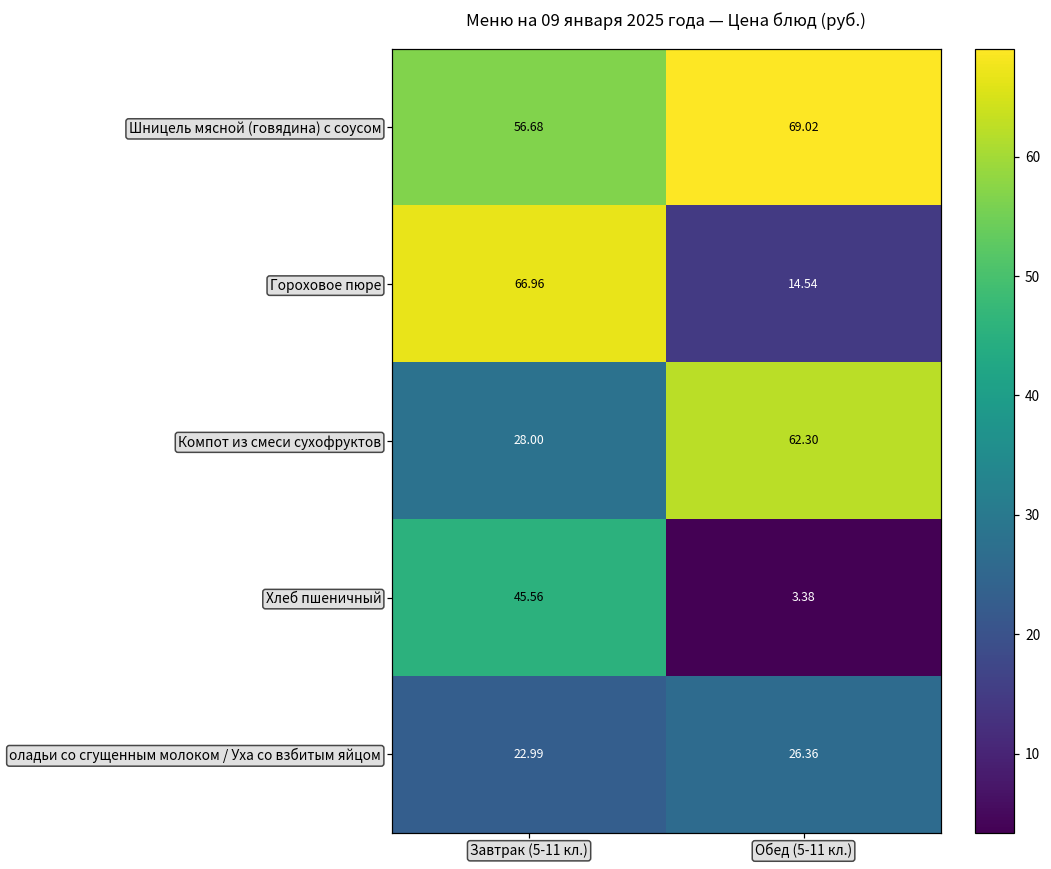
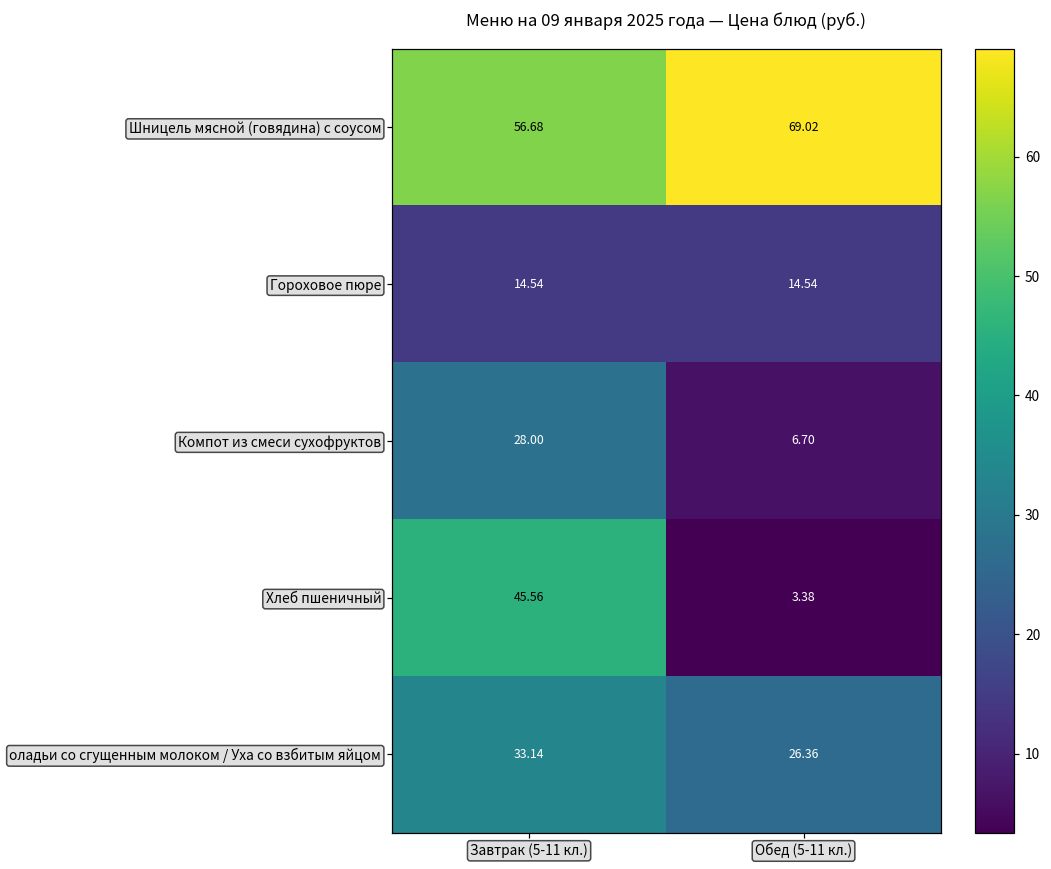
Гороховое пюре, Завтрак (5-11 кл.): 66.96 -> 14.54
Компот из смеси сухофруктов, Обед (5-11 кл.): 62.30 -> 6.70
оладьи со сгущенным молоком / Уха со взбитым яйцом, Завтрак (5-11 кл.): 22.99 -> 33.14
